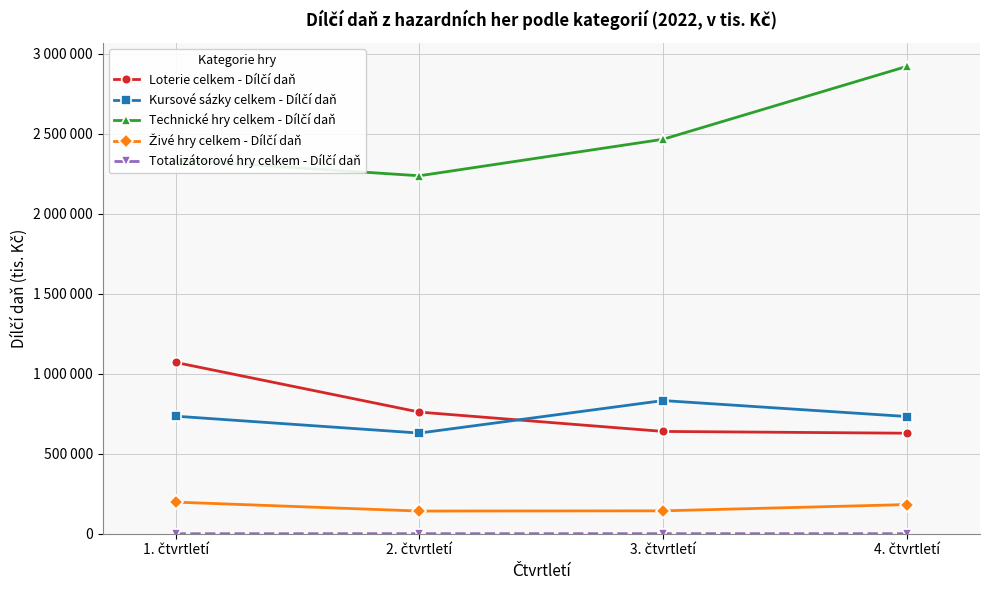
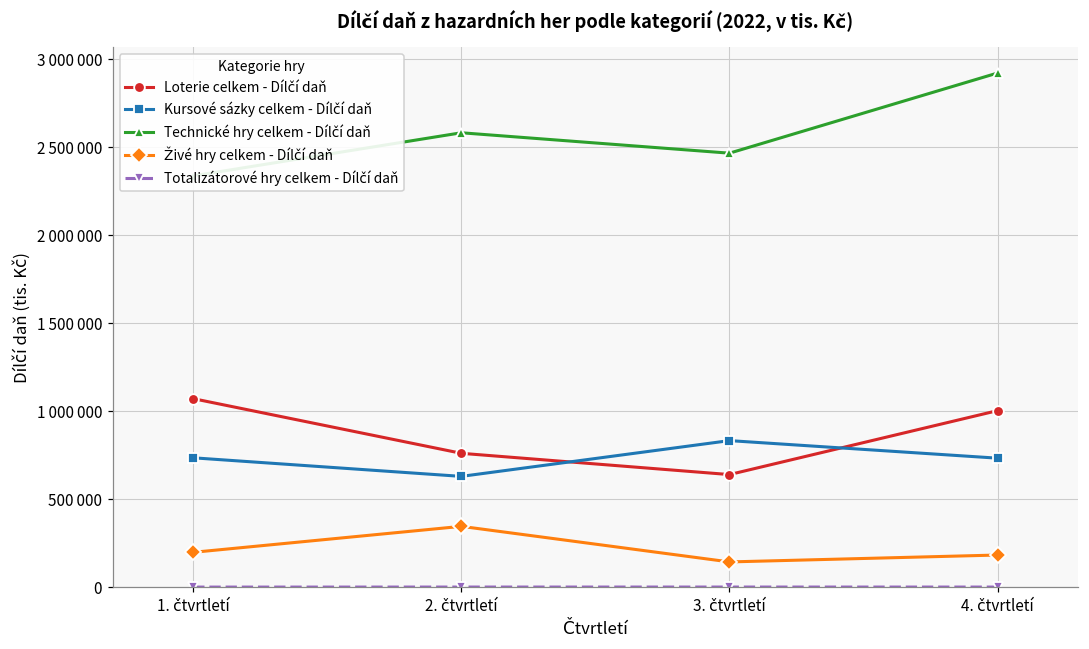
Technické hry celkem - Dílčí daň, 2. čtvrtletí: 2240000 -> 2580000
Živé hry celkem - Dílčí daň, 2. čtvrtletí: 140000 -> 350000
Loterie celkem - Dílčí daň, 4. čtvrtletí: 630000 -> 1000000
